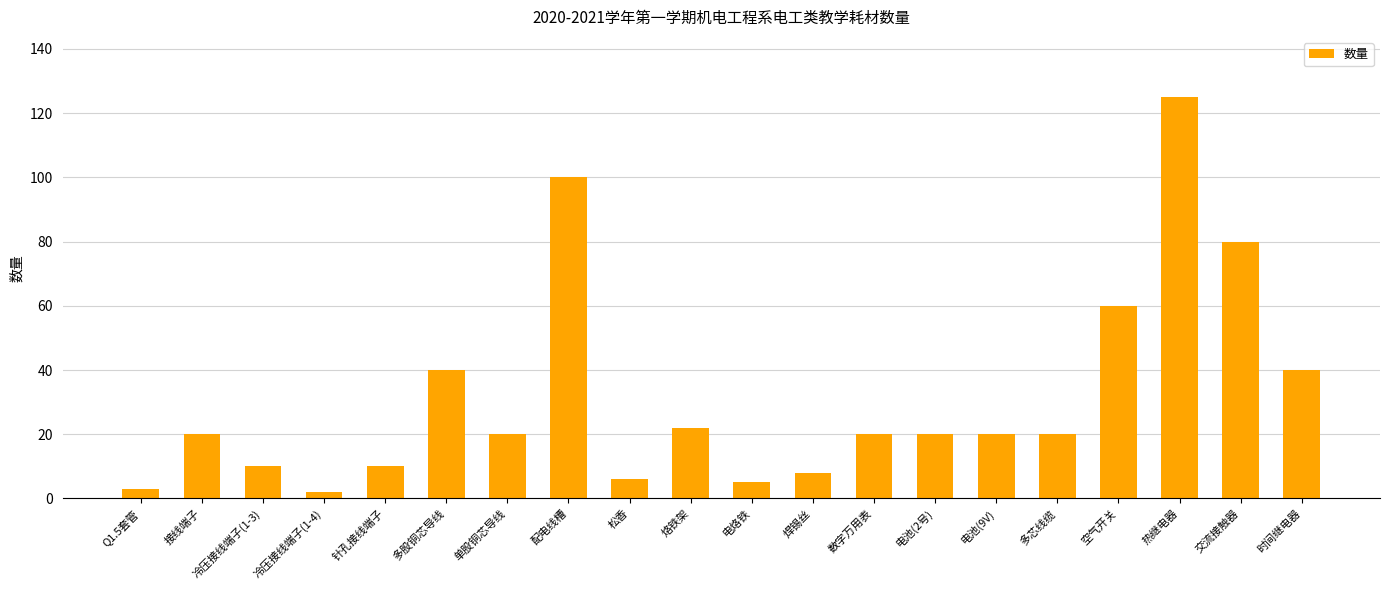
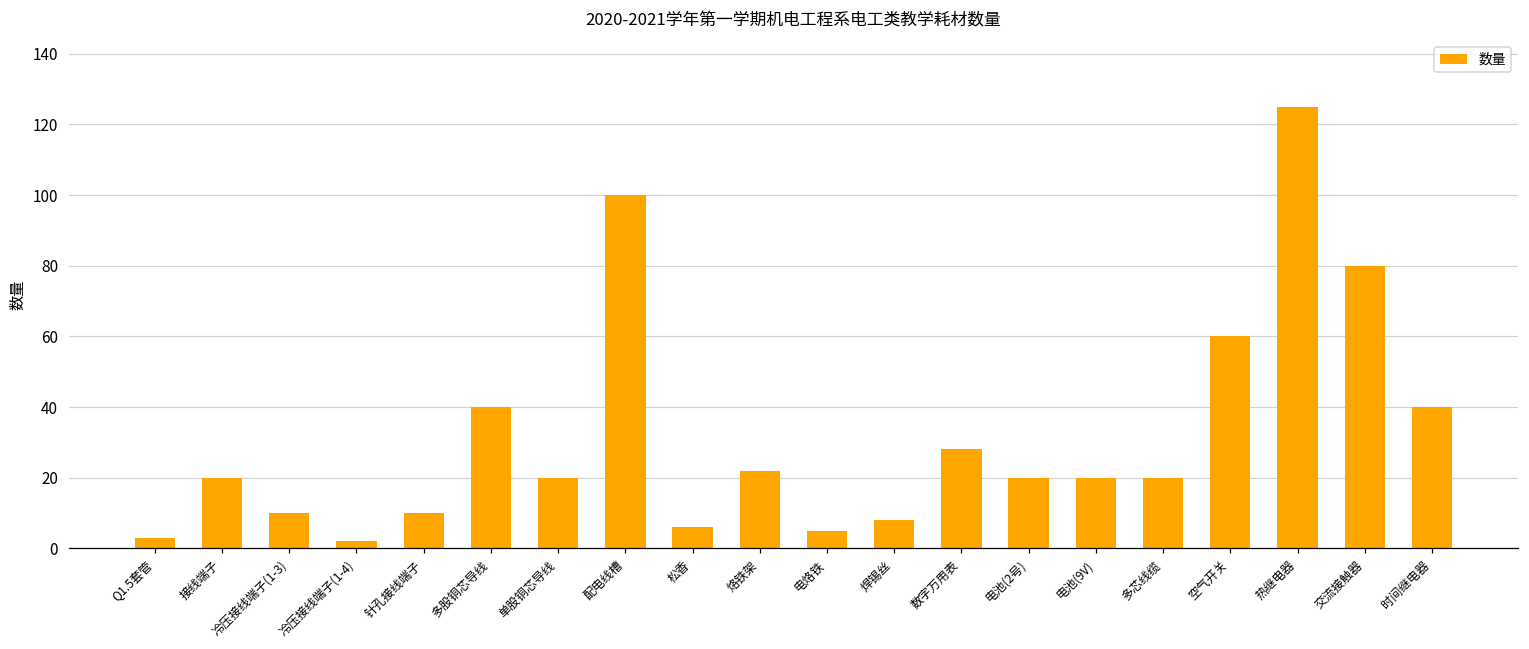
数字万用表: 20 -> 28
